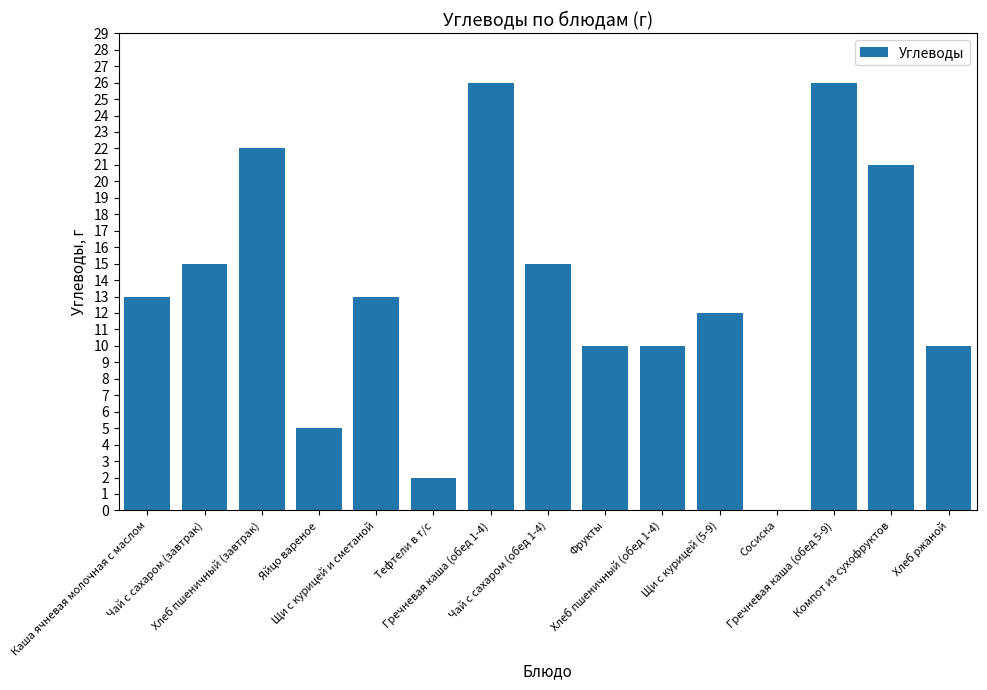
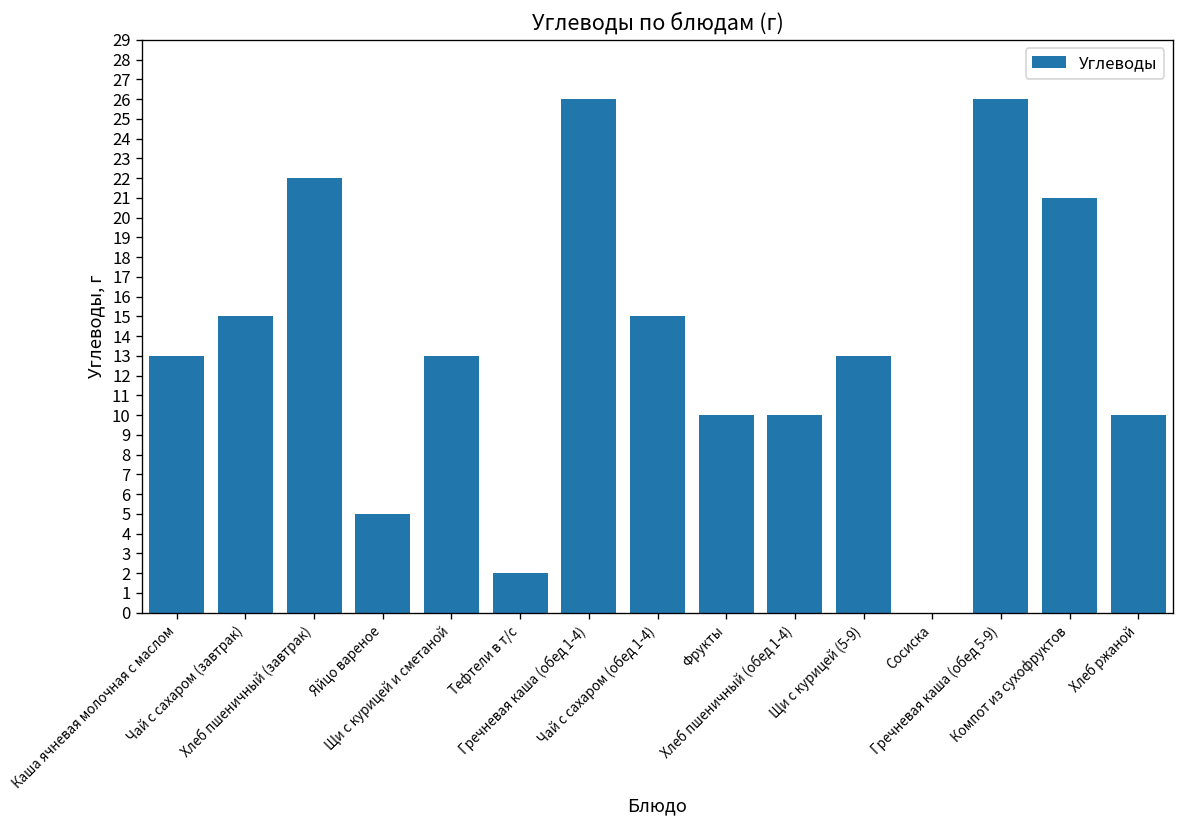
Щи с курицей (5-9): 12 -> 13
